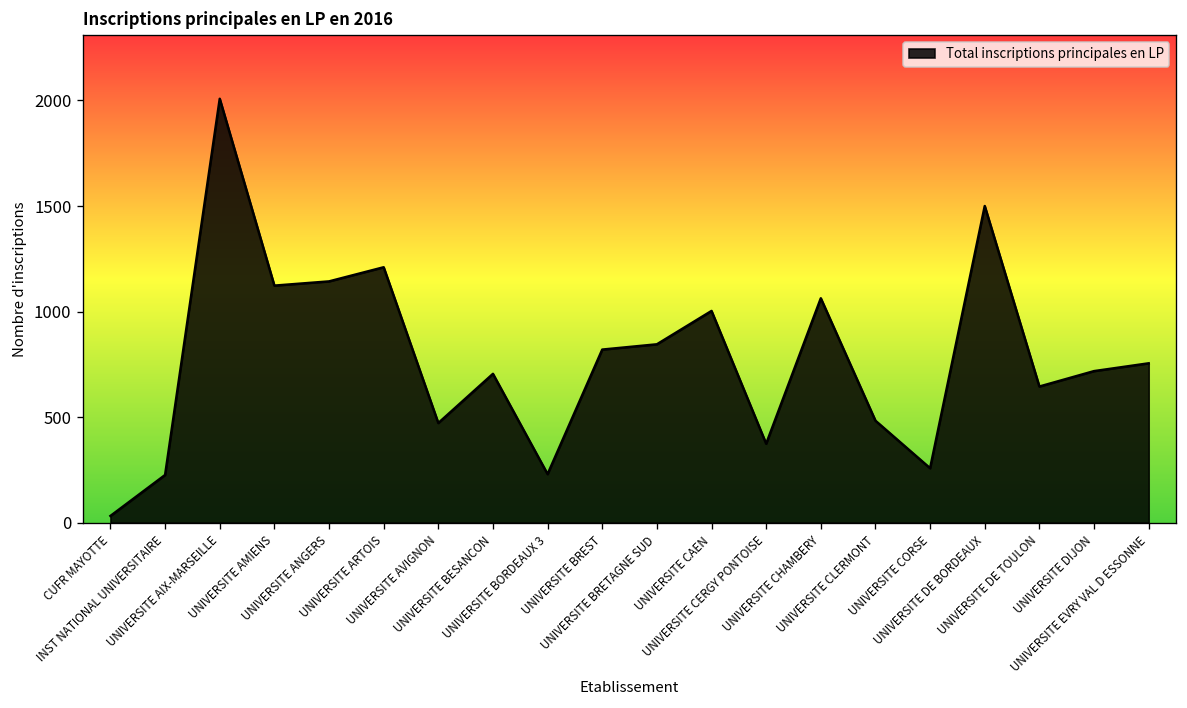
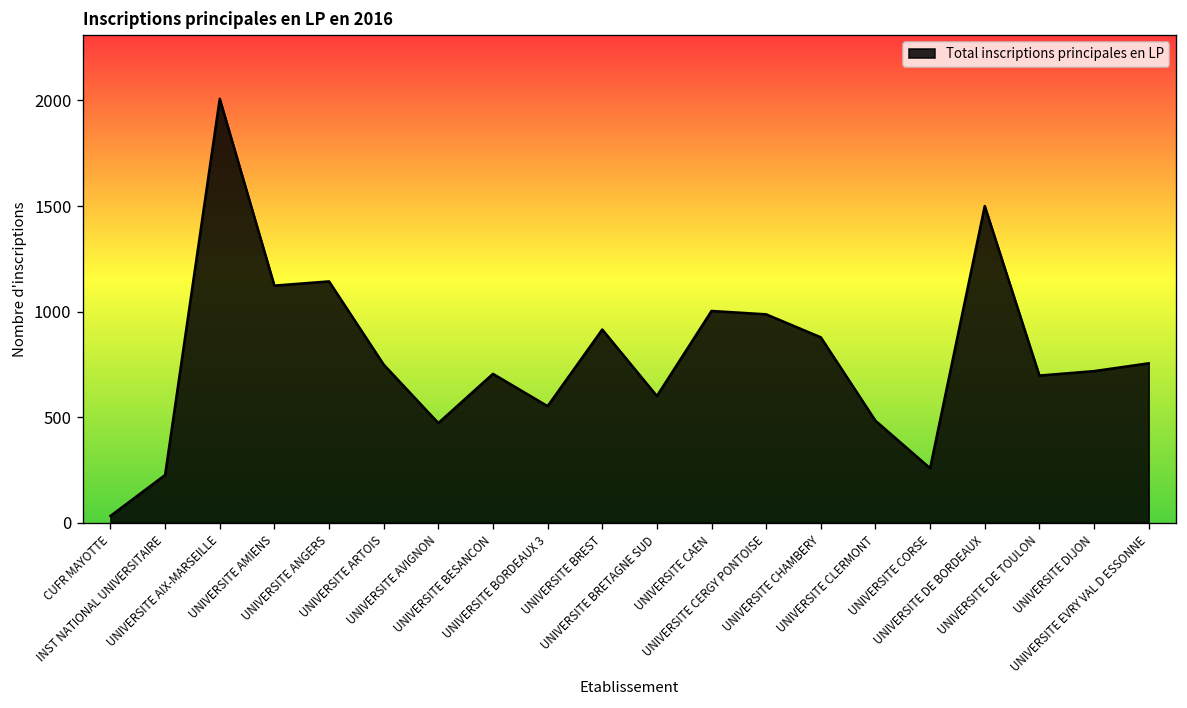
UNIVERSITE ARTOIS: 1210 -> 750
UNIVERSITE BORDEAUX 3: 230 -> 550
UNIVERSITE BREST: 820 -> 920
UNIVERSITE BRETAGNE SUD: 850 -> 600
UNIVERSITE CERGY PONTOISE: 370 -> 990
UNIVERSITE CHAMBERY: 1060 -> 880
UNIVERSITE DE TOULON: 650 -> 700
